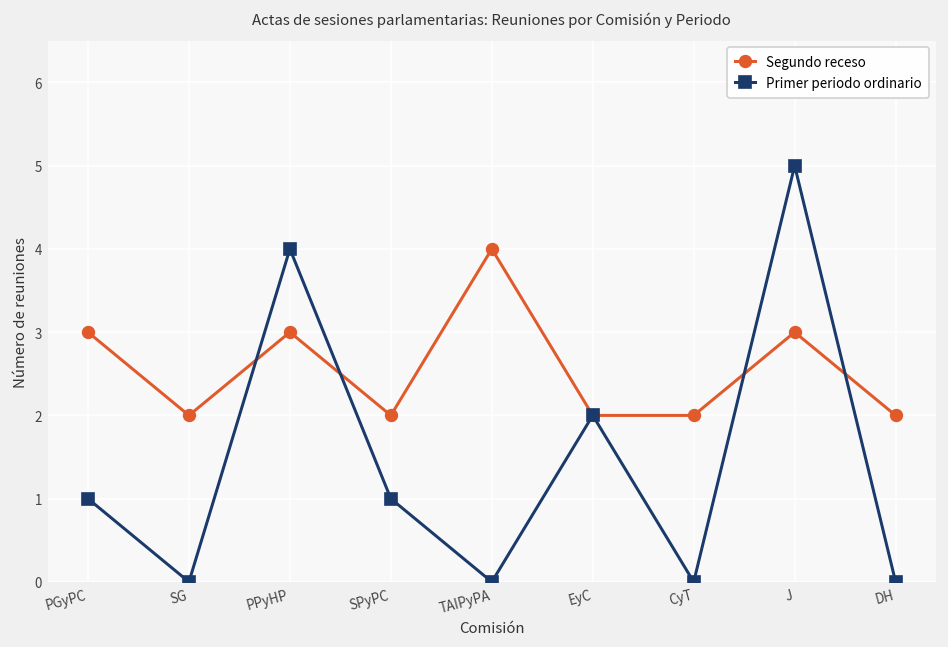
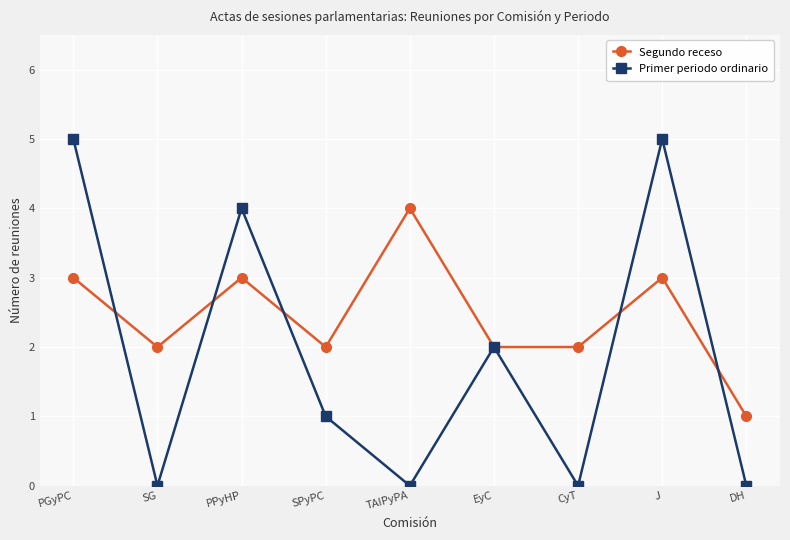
Primer periodo ordinario, PGyPC: 1 -> 5
Segundo receso, DH: 2 -> 1
